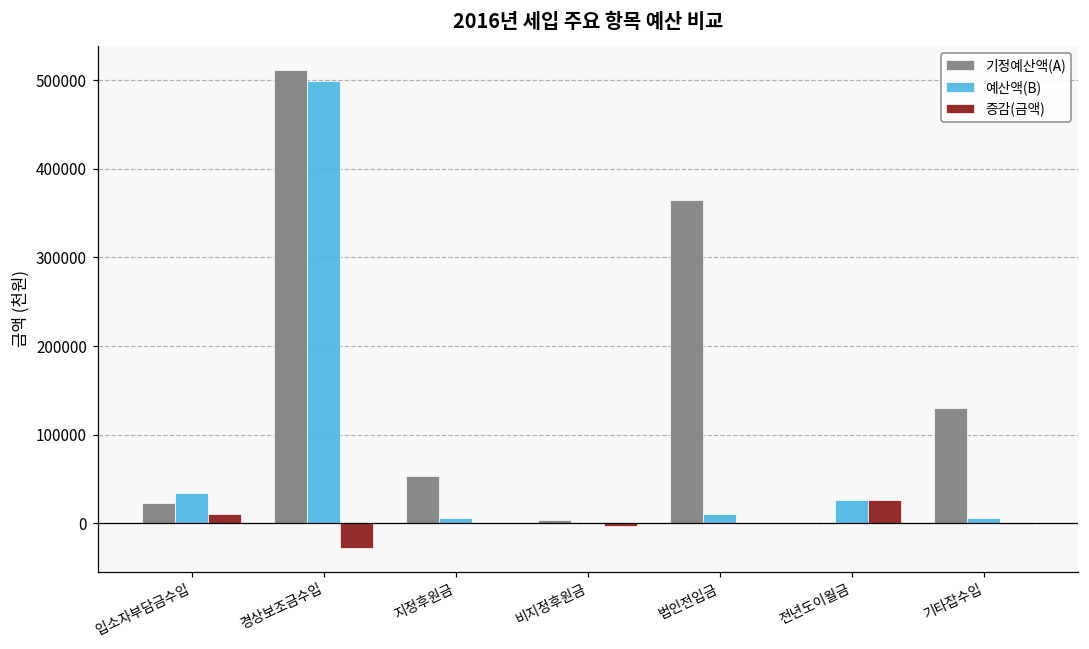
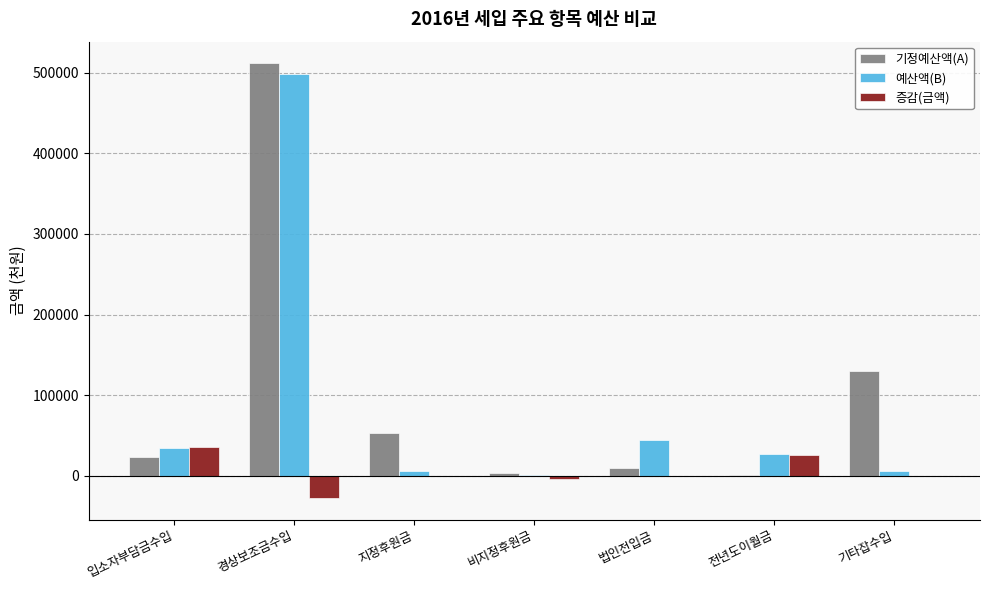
증감(금액), 입소자부담금수입: 10000 -> 40000
기정예산액(A), 법인전입금: 370000 -> 10000
예산액(B), 법인전입금: 10000 -> 40000
